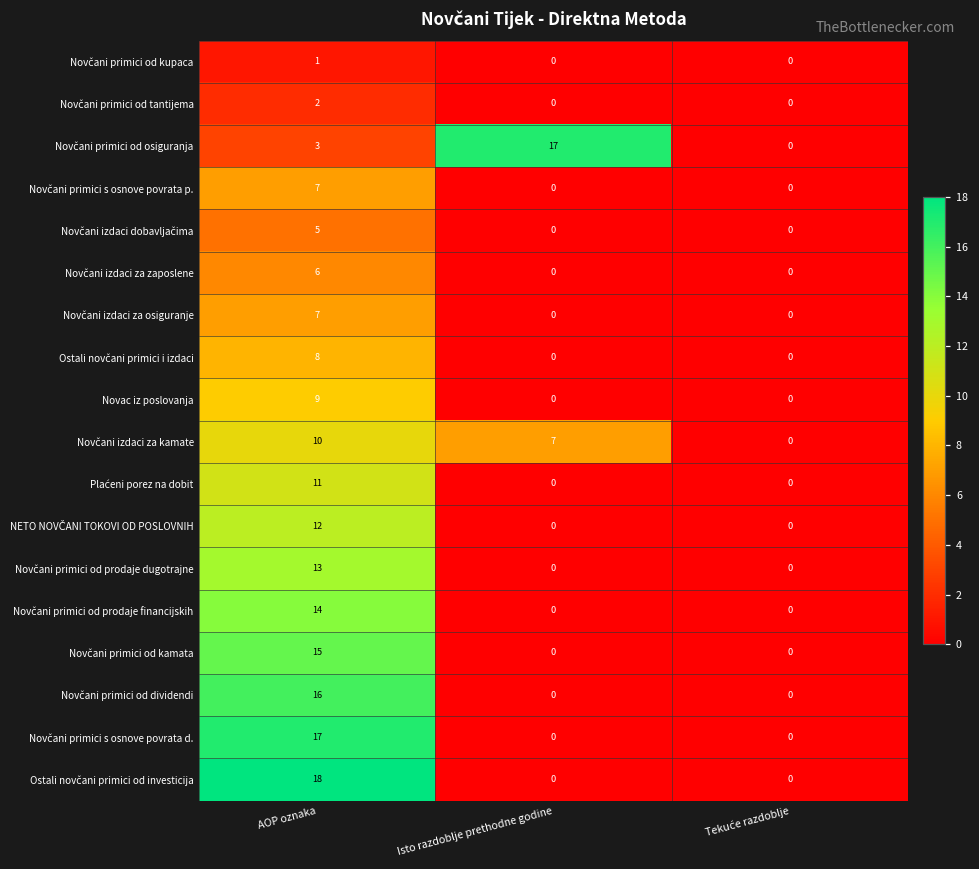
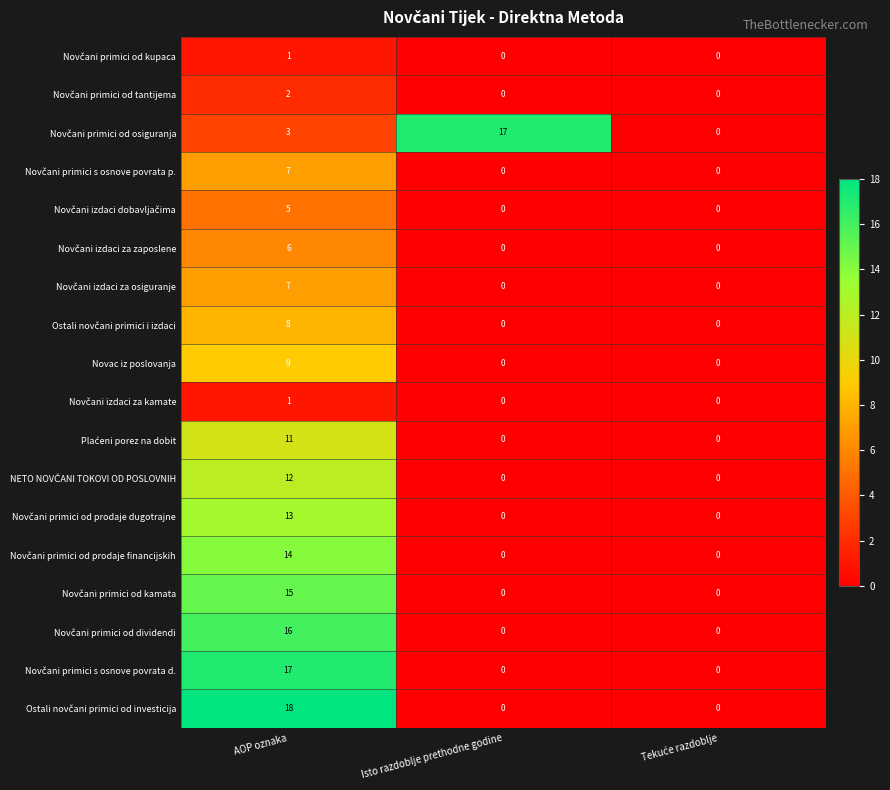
Novčani izdaci za kamate, AOP oznaka: 10 -> 1
Novčani izdaci za kamate, Isto razdoblje prethodne godine: 7 -> 0
